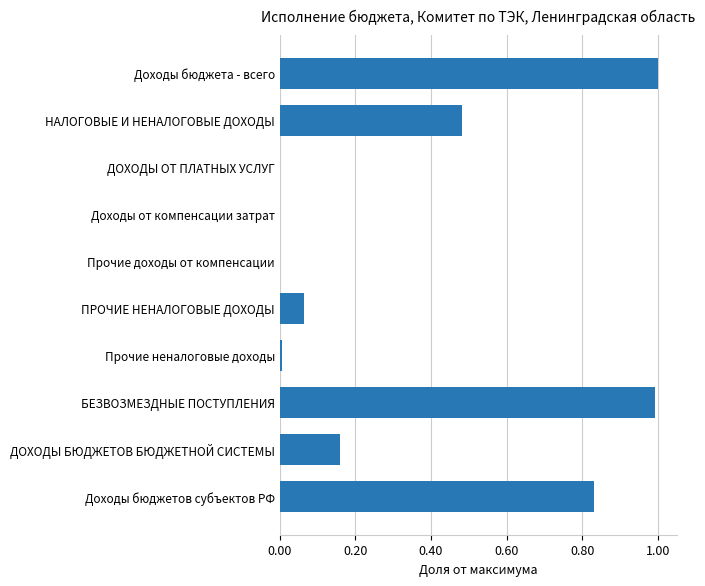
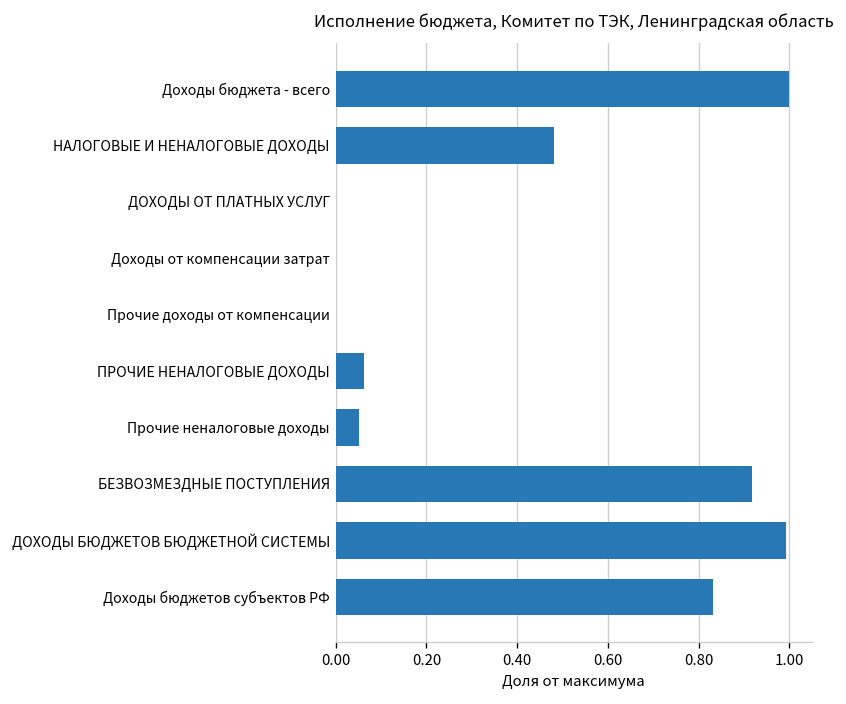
Прочие неналоговые доходы: 0.01 -> 0.05
БЕЗВОЗМЕЗДНЫЕ ПОСТУПЛЕНИЯ: 0.99 -> 0.92
ДОХОДЫ БЮДЖЕТОВ БЮДЖЕТНОЙ СИСТЕМЫ: 0.16 -> 0.99
